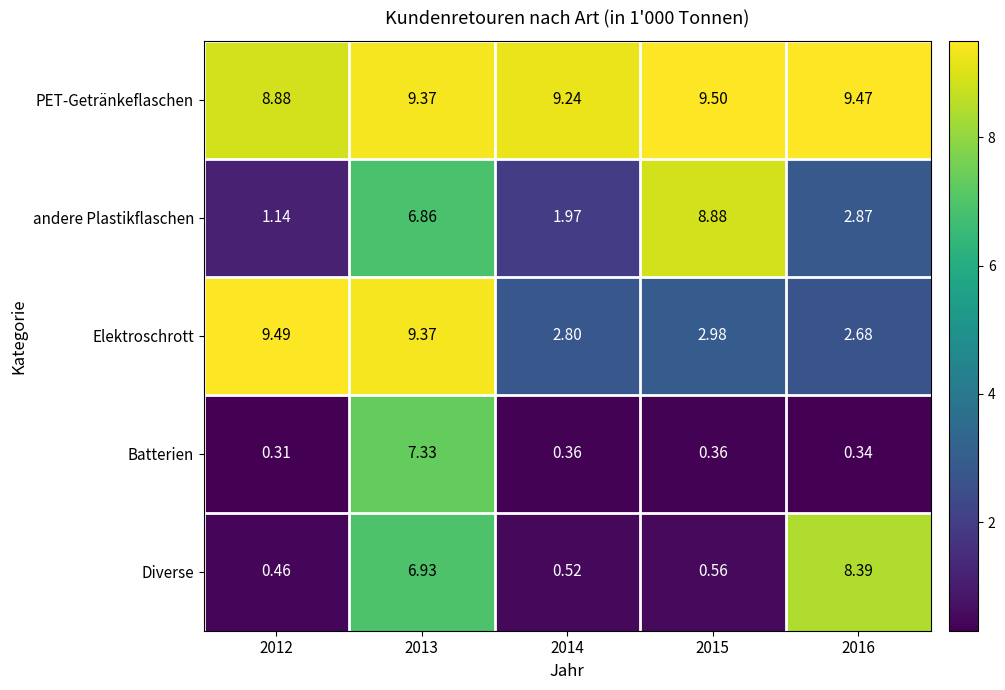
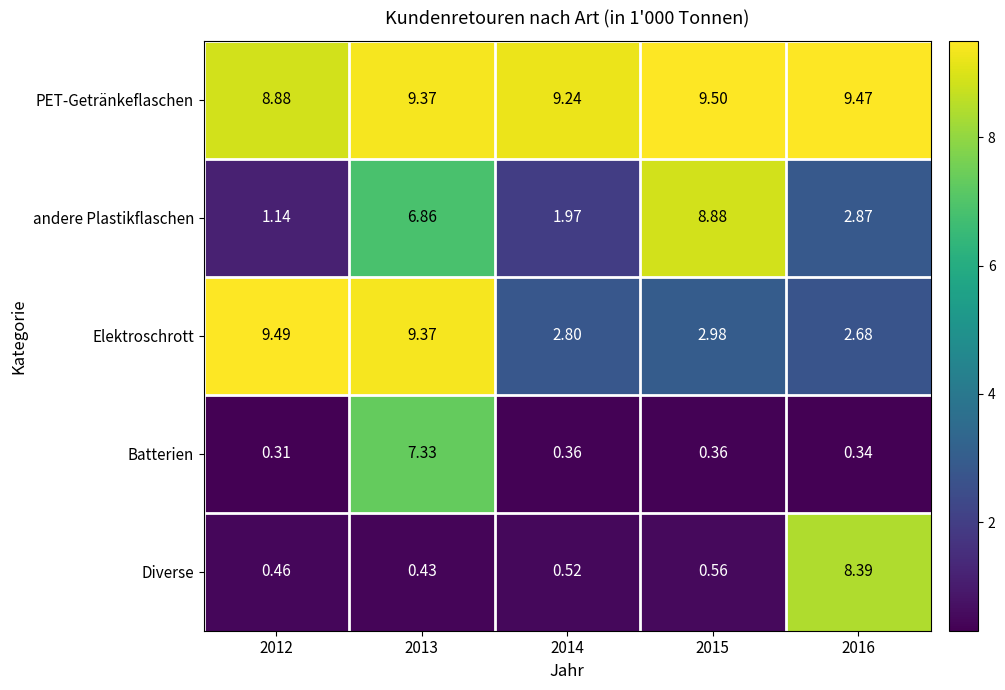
Diverse, 2013: 6.93 -> 0.43
